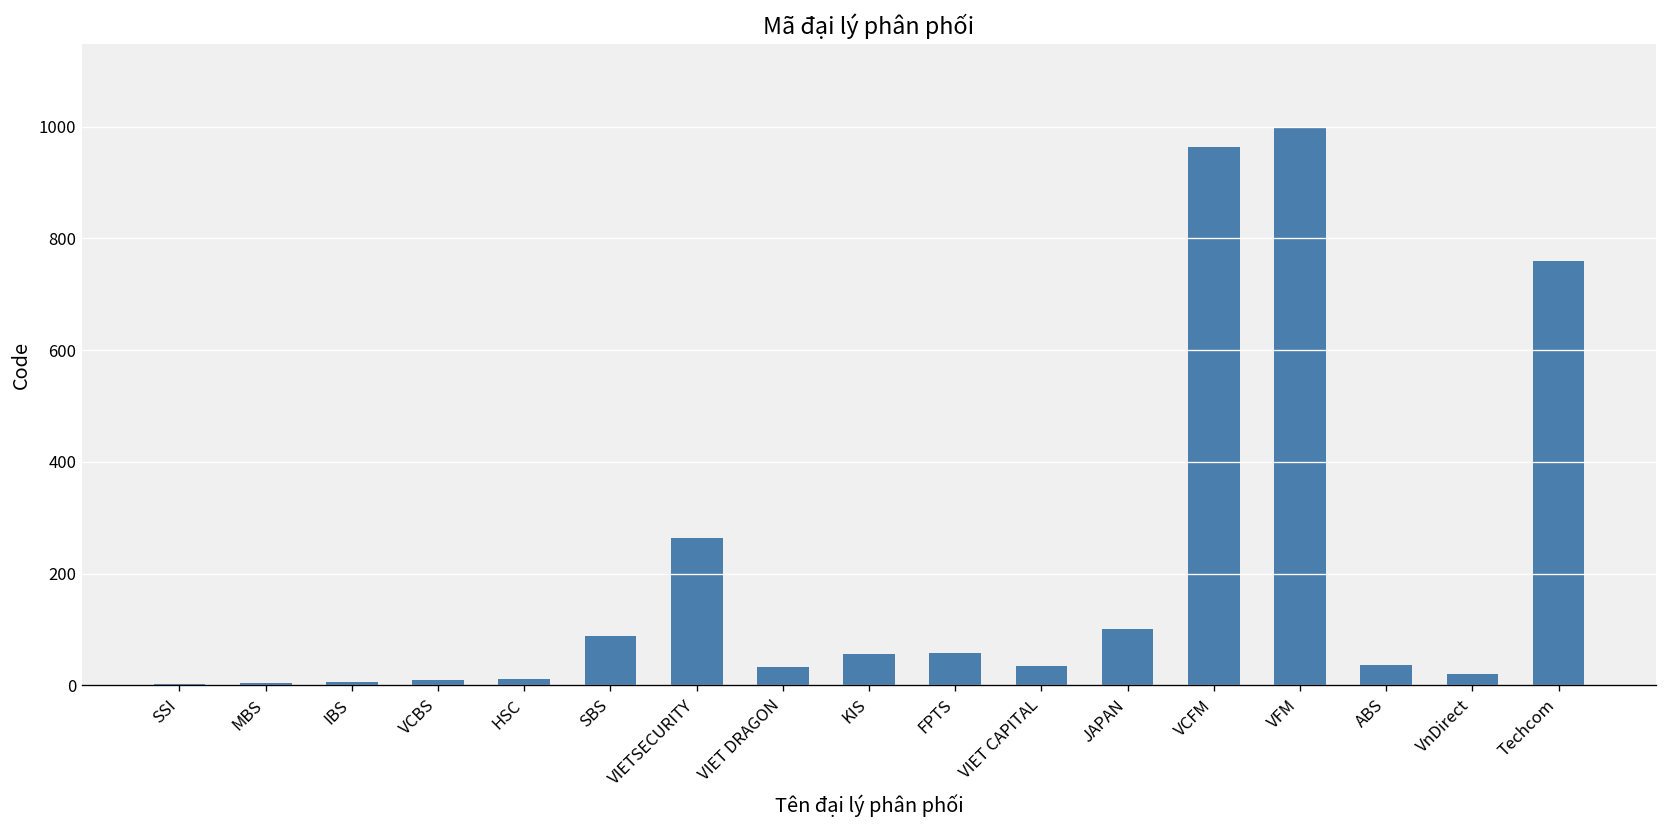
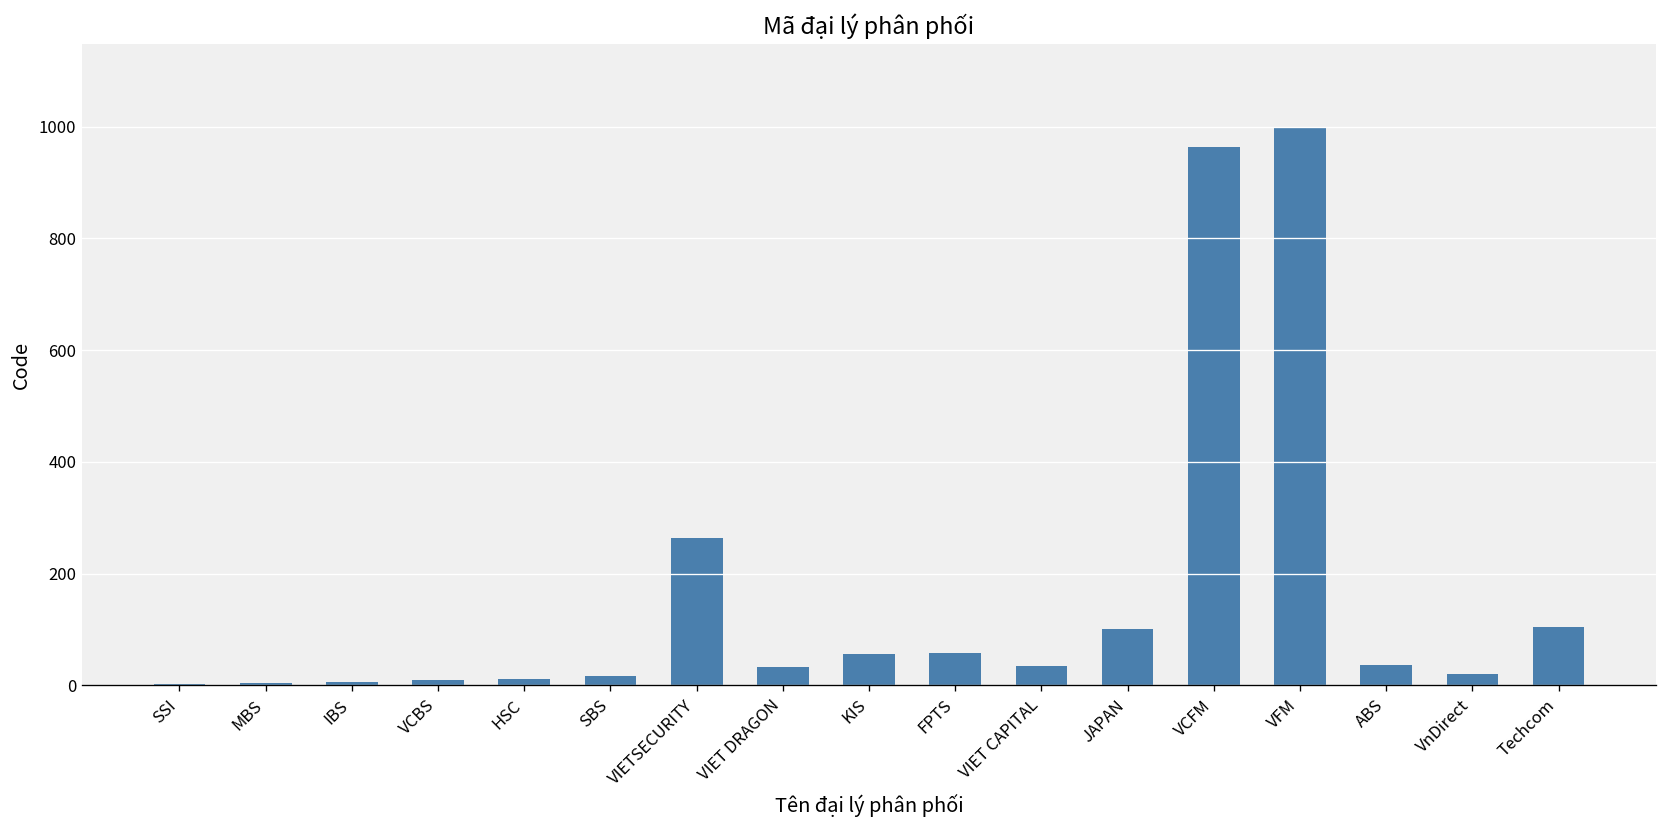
SBS: 90 -> 20
Techcom: 760 -> 110
